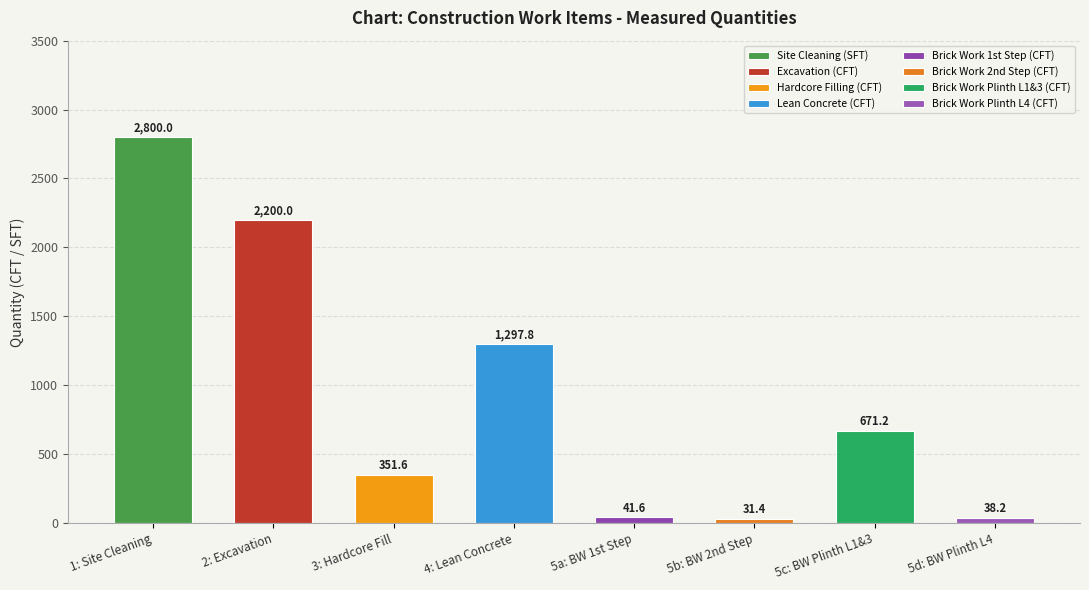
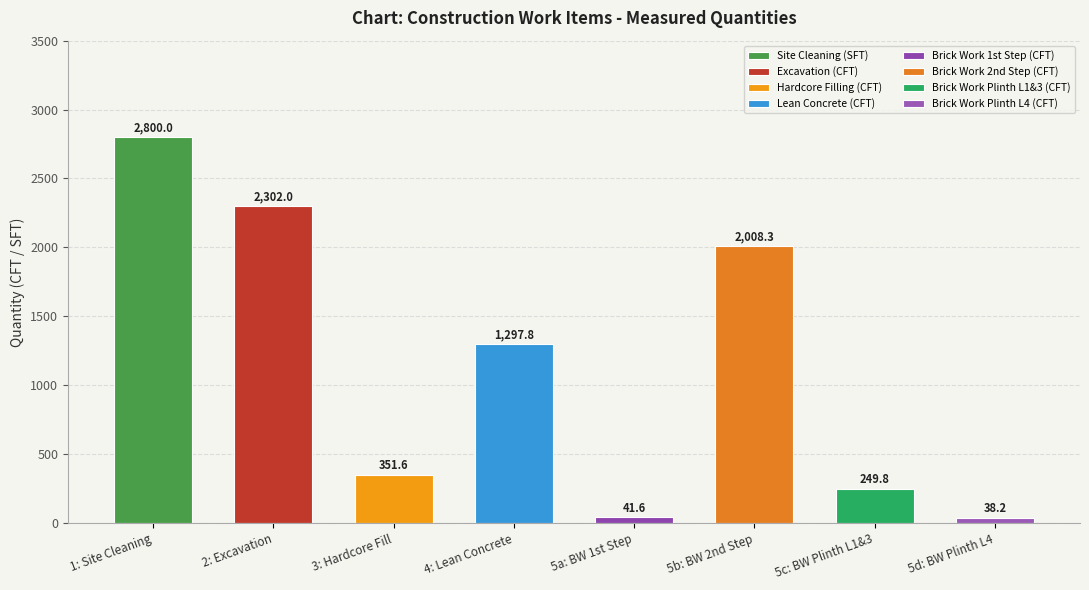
2: Excavation: 2,200.0 -> 2,302.0
5b: BW 2nd Step: 31.4 -> 2,008.3
5c: BW Plinth L1&3: 671.2 -> 249.8
